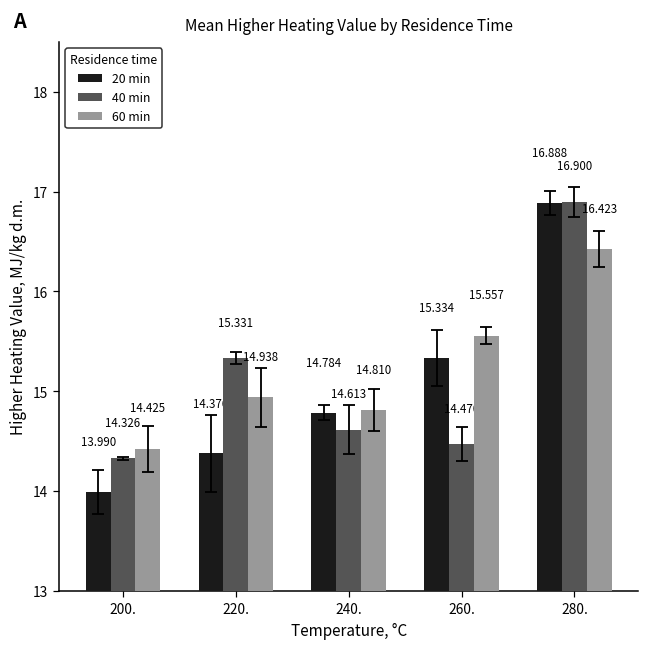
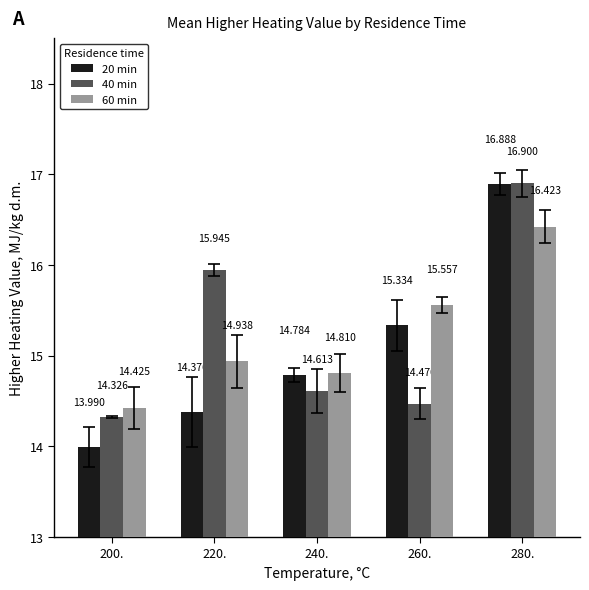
40 min, 220.: 15.331 -> 15.945
